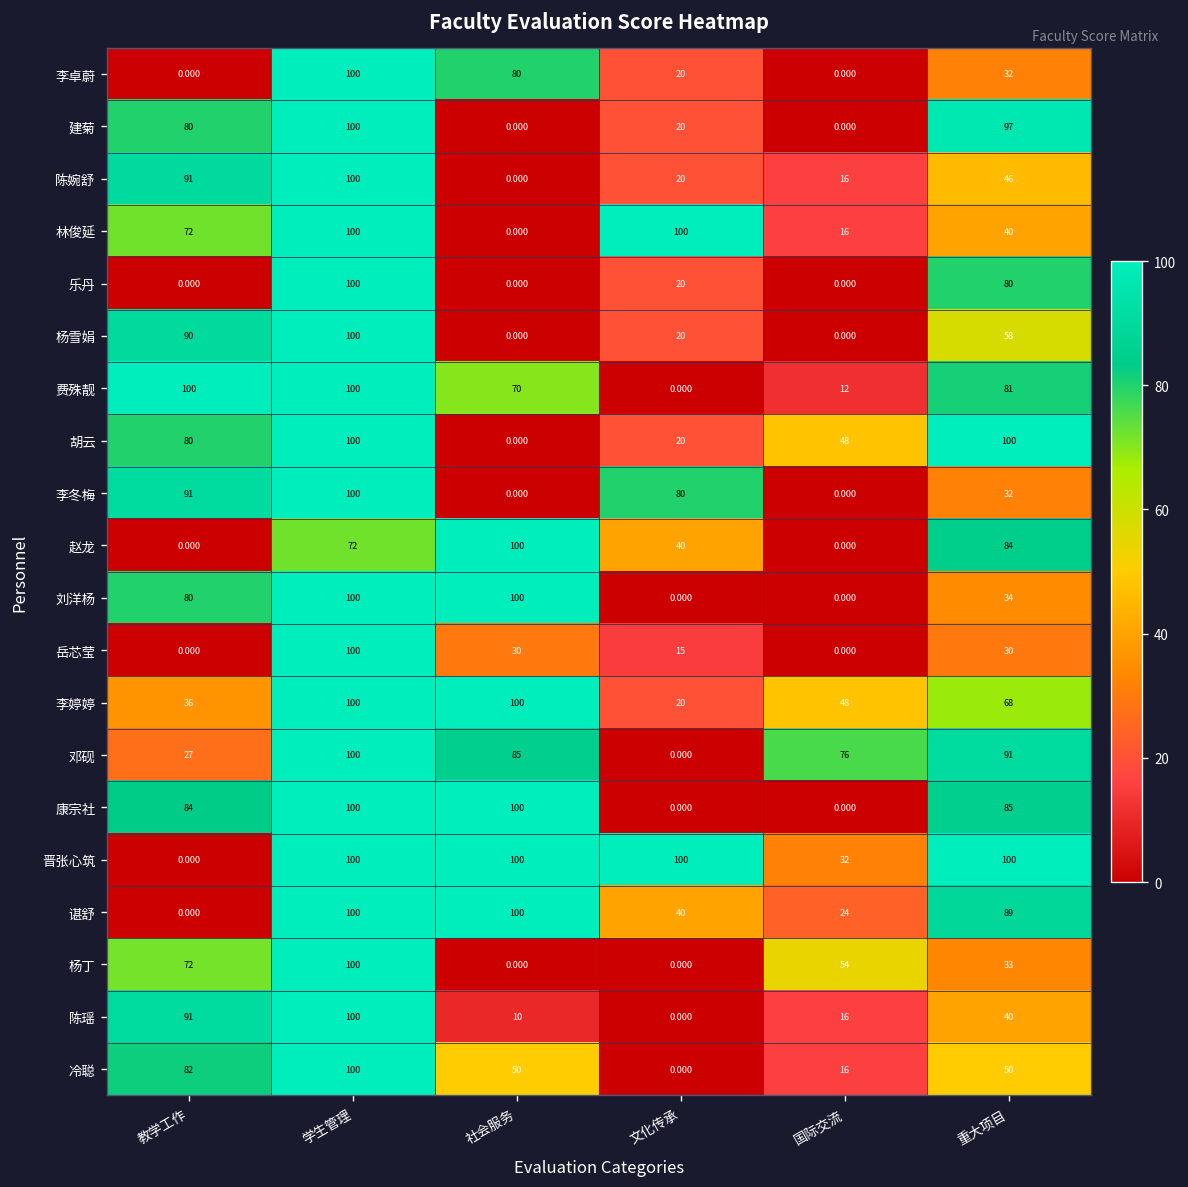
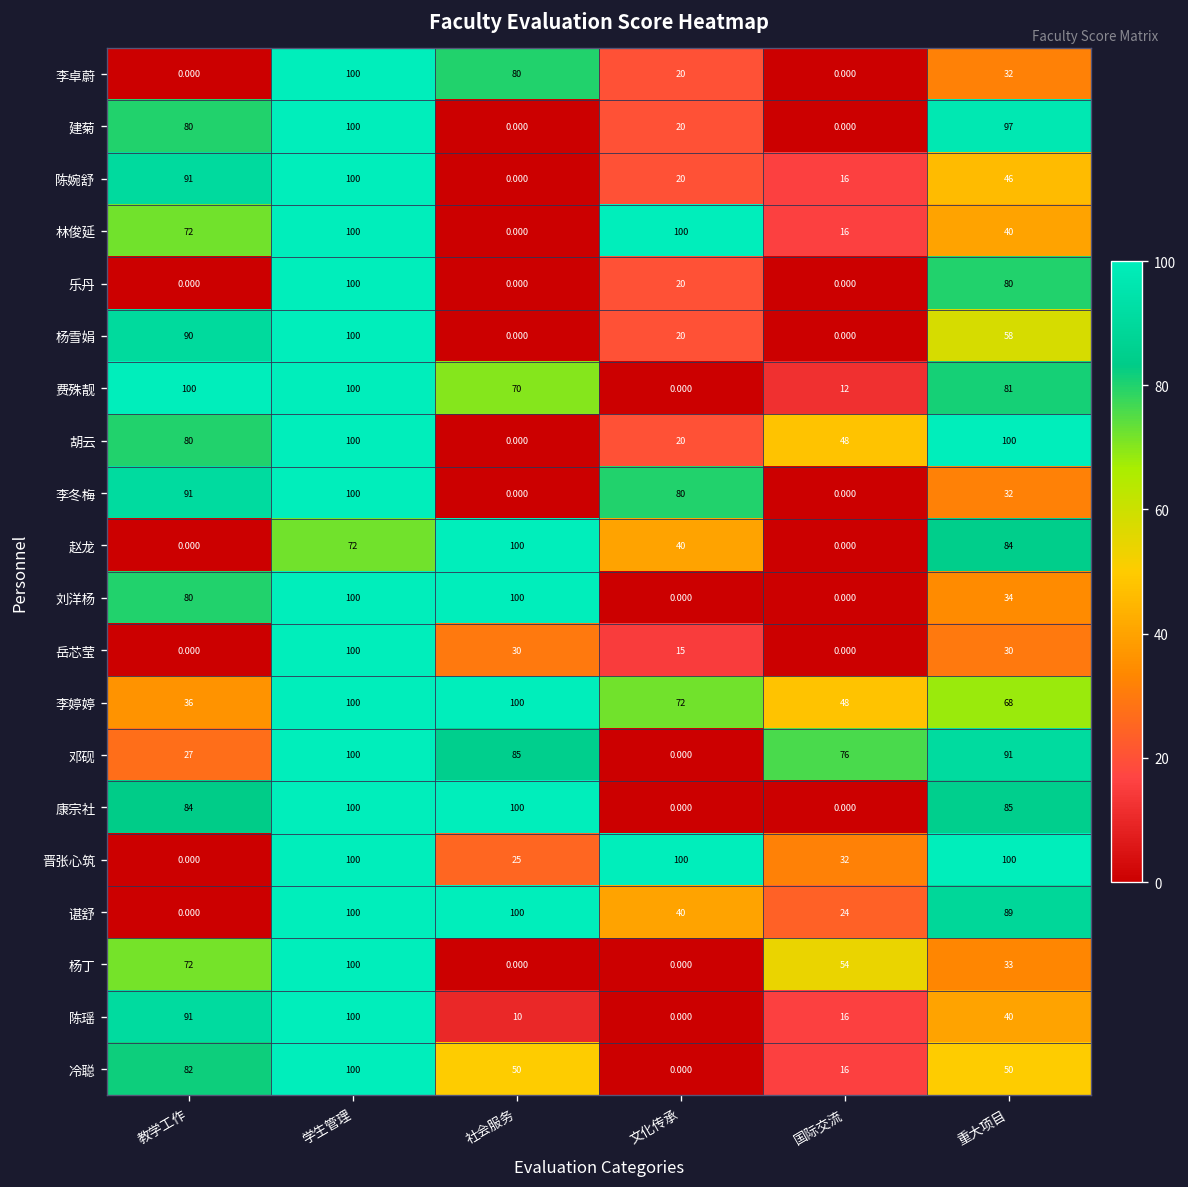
李婷婷, 文化传承: 20 -> 72
晋张心筑, 社会服务: 100 -> 25
